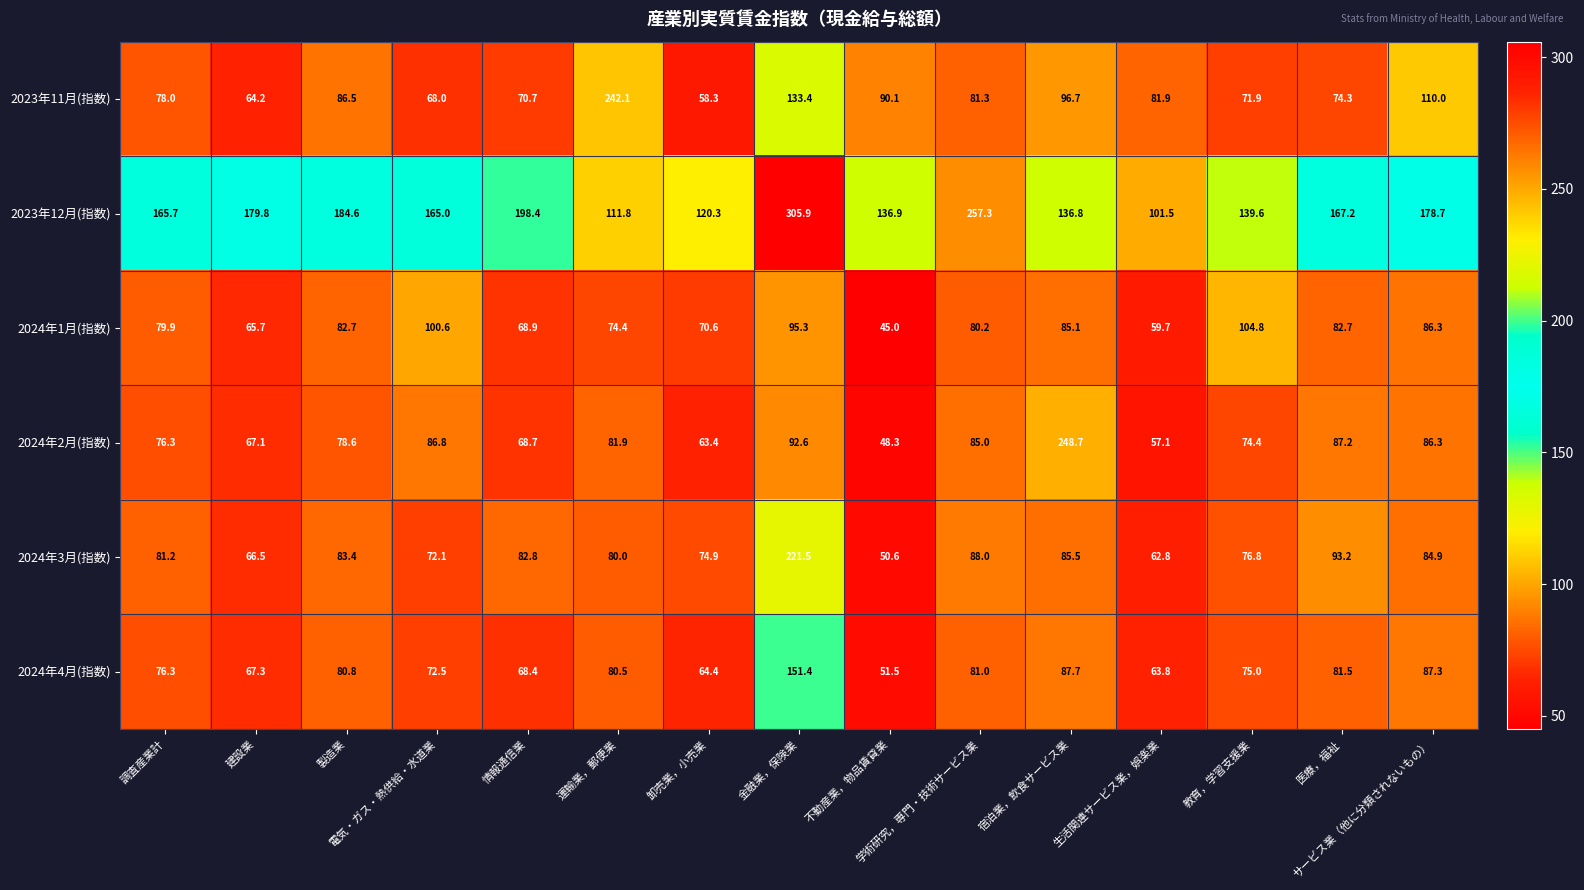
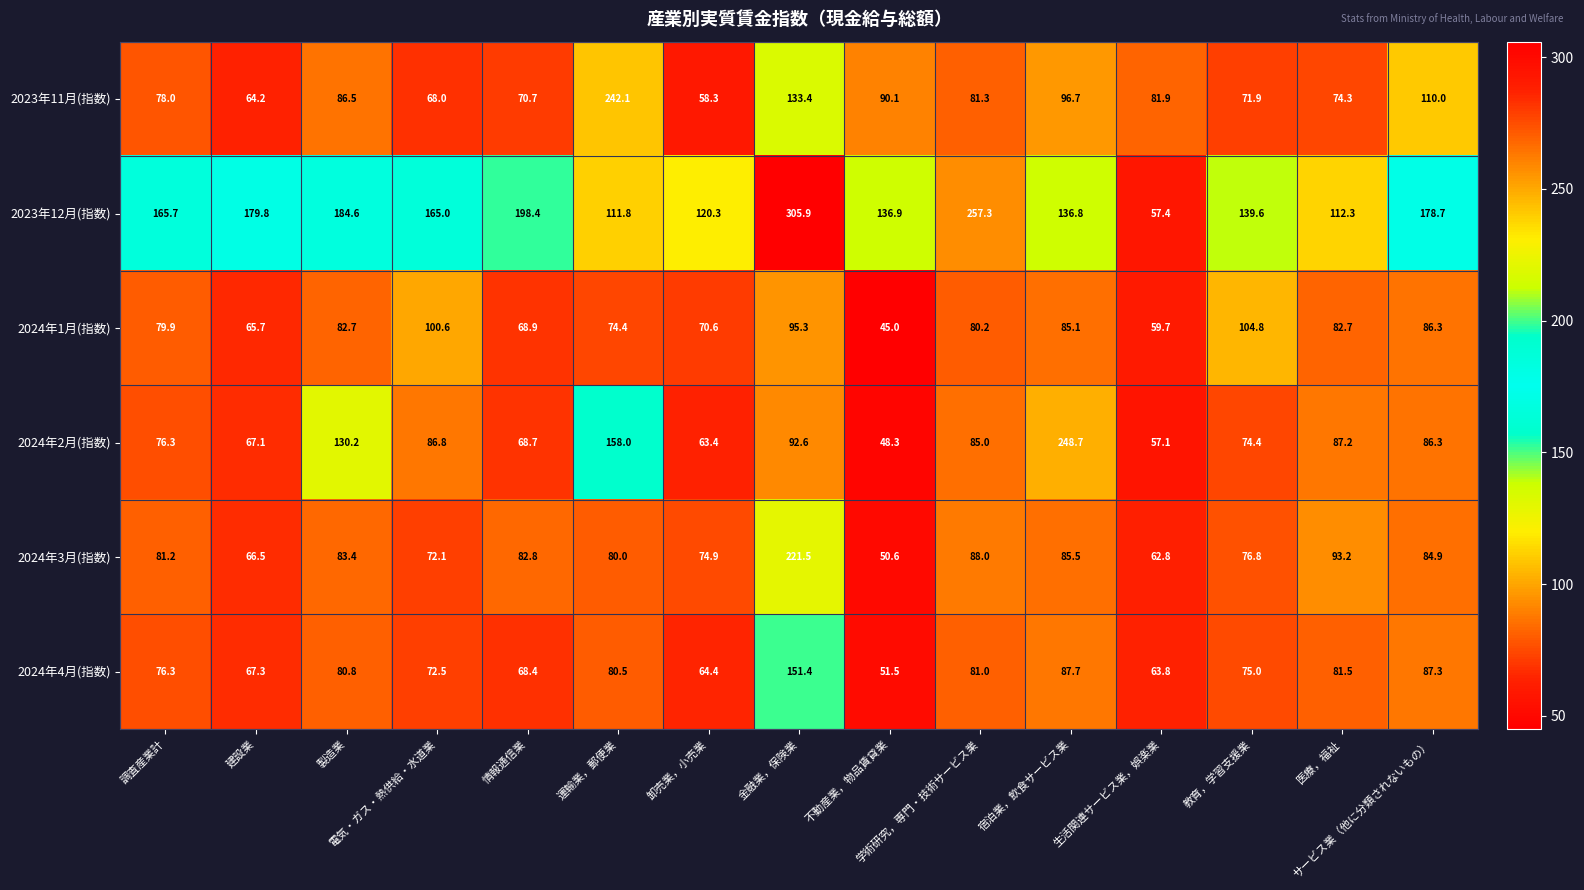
2023年12月(指数), 生活関連サービス業，娯楽業: 101.5 -> 57.4
2023年12月(指数), 医療，福祉: 167.2 -> 112.3
2024年2月(指数), 製造業: 78.6 -> 130.2
2024年2月(指数), 運輸業，郵便業: 81.9 -> 158.0
